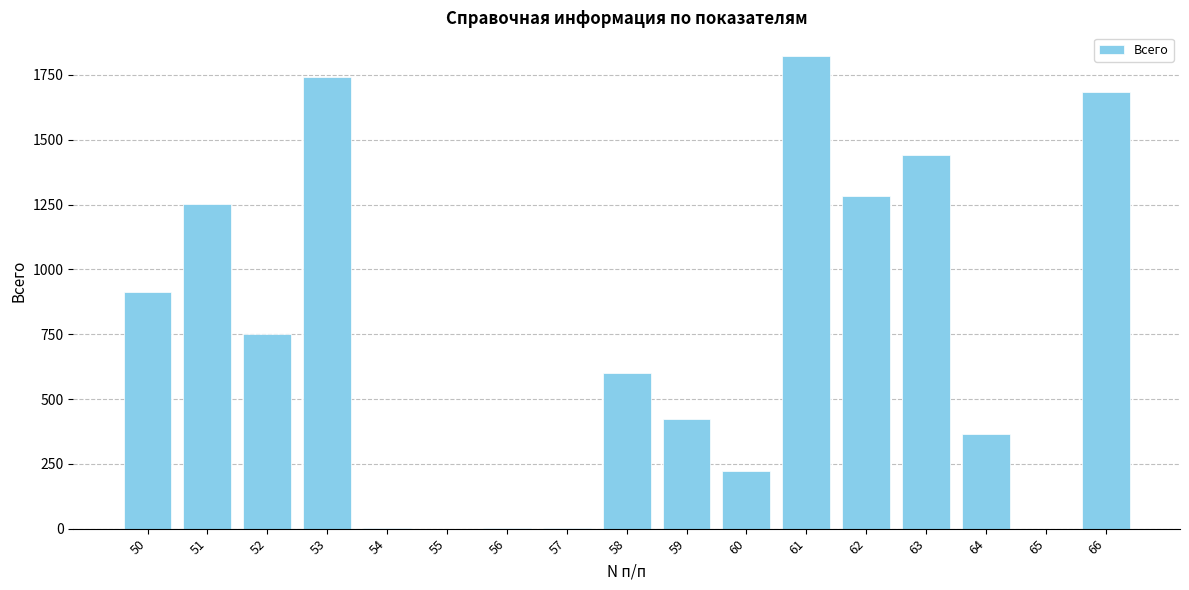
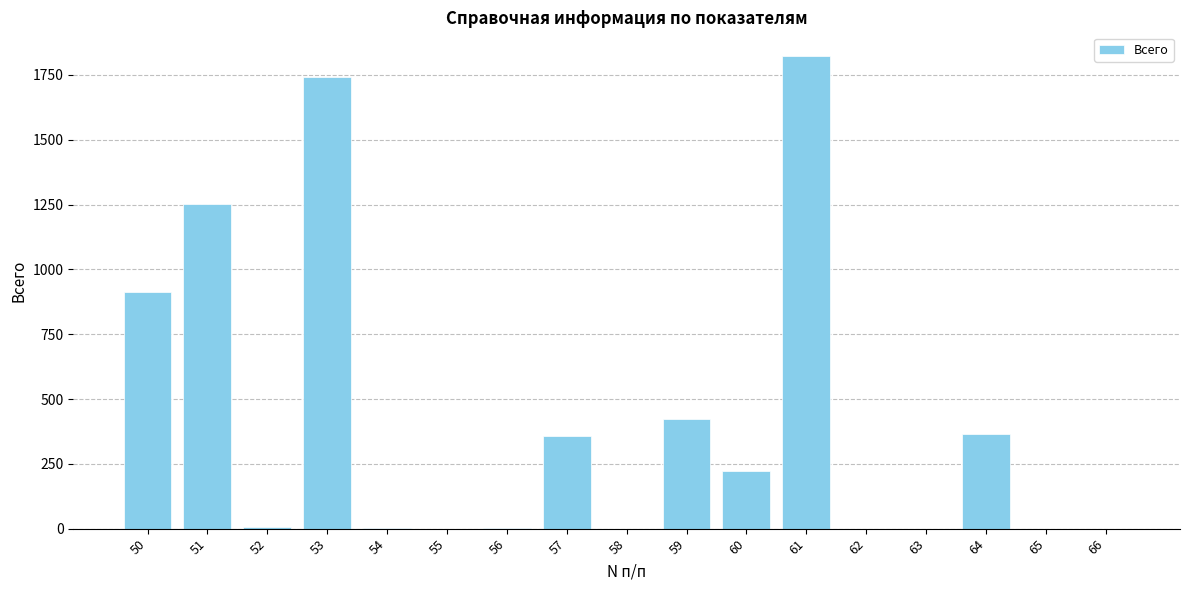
52: 750 -> 10
57: 0 -> 360
58: 600 -> 0
62: 1280 -> 0
63: 1440 -> 0
66: 1690 -> 0
